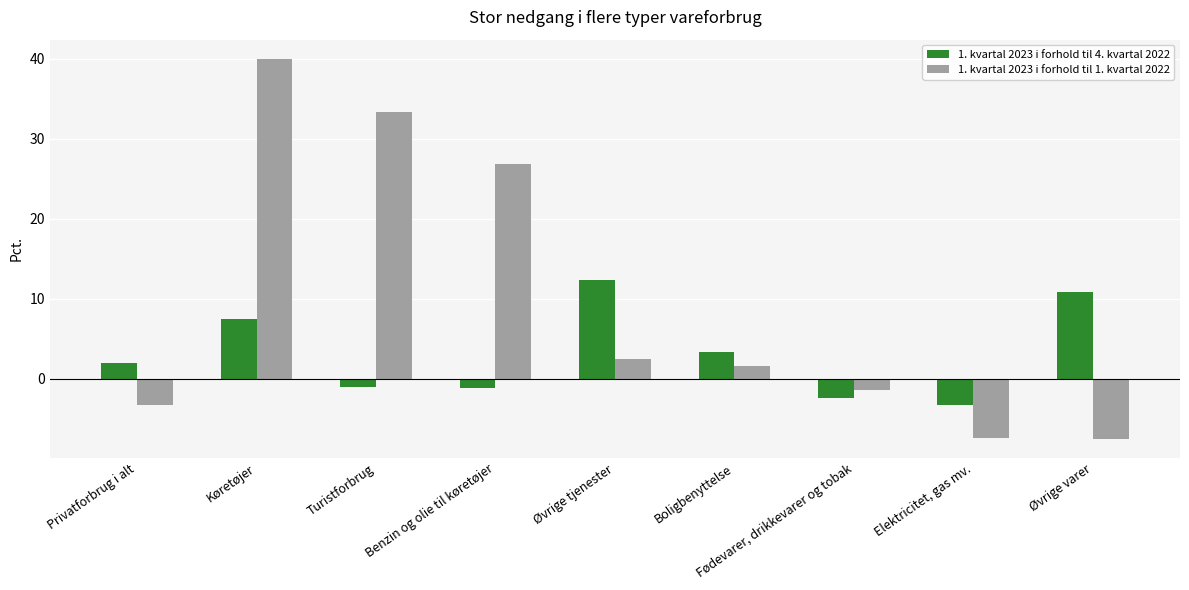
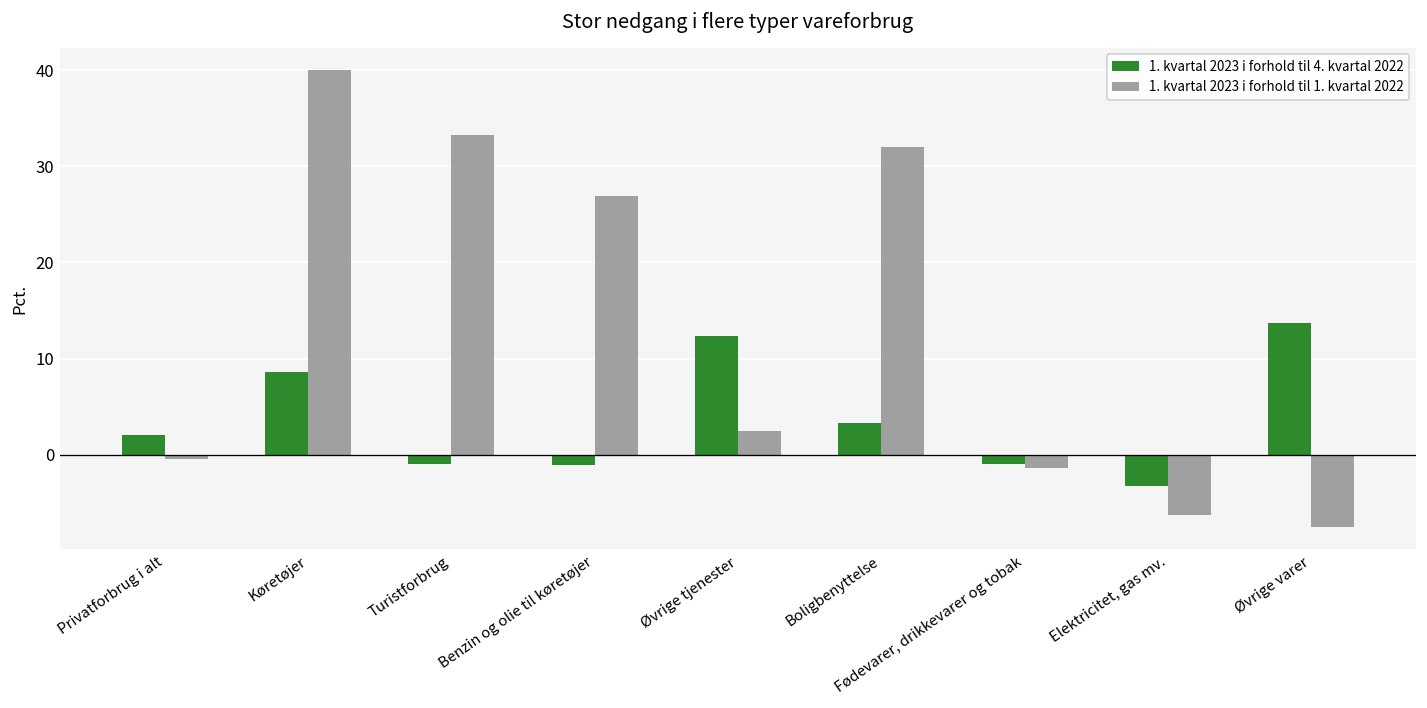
1. kvartal 2023 i forhold til 1. kvartal 2022, Privatforbrug i alt: -3 -> -1
1. kvartal 2023 i forhold til 4. kvartal 2022, Køretøjer: 8 -> 9
1. kvartal 2023 i forhold til 1. kvartal 2022, Boligbenyttelse: 2 -> 32
1. kvartal 2023 i forhold til 4. kvartal 2022, Fødevarer, drikkevarer og tobak: -2 -> -1
1. kvartal 2023 i forhold til 1. kvartal 2022, Elektricitet, gas mv.: -7 -> -6
1. kvartal 2023 i forhold til 4. kvartal 2022, Øvrige varer: 11 -> 14
